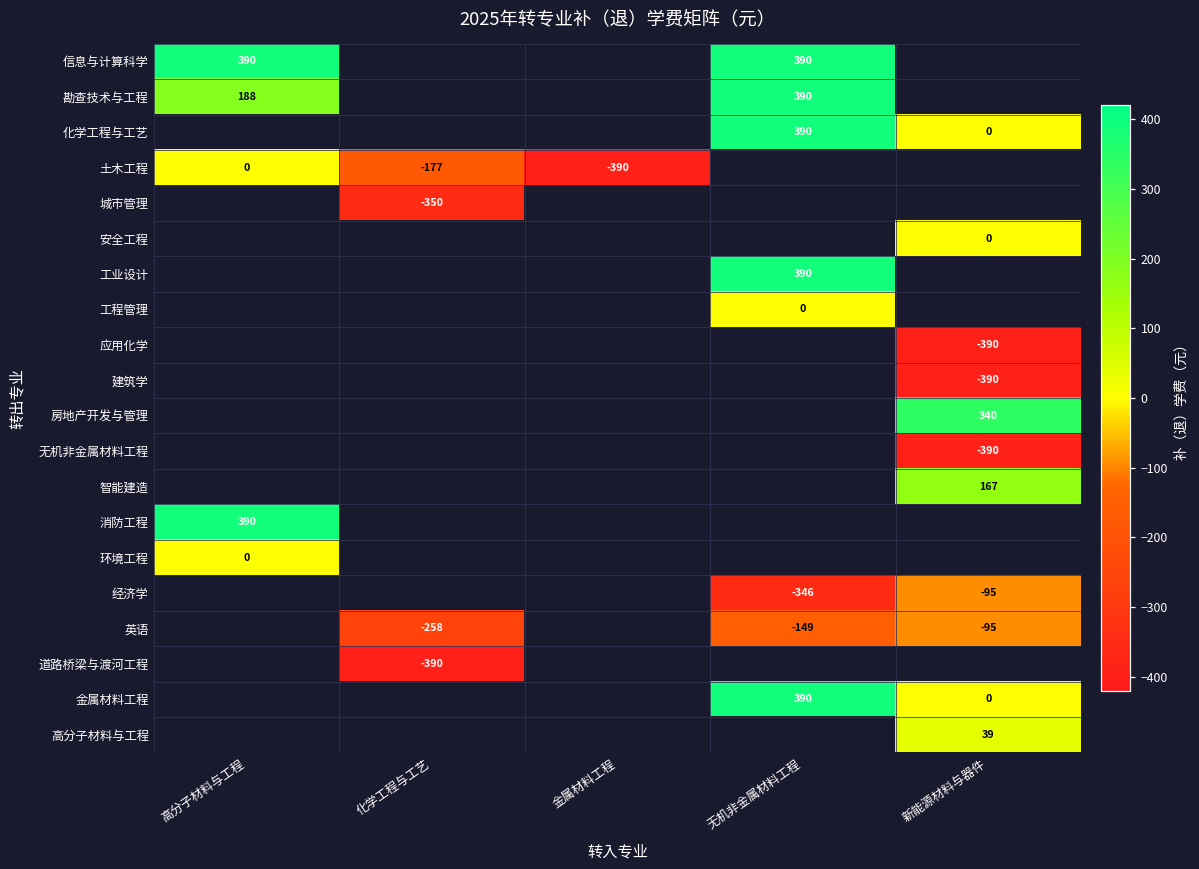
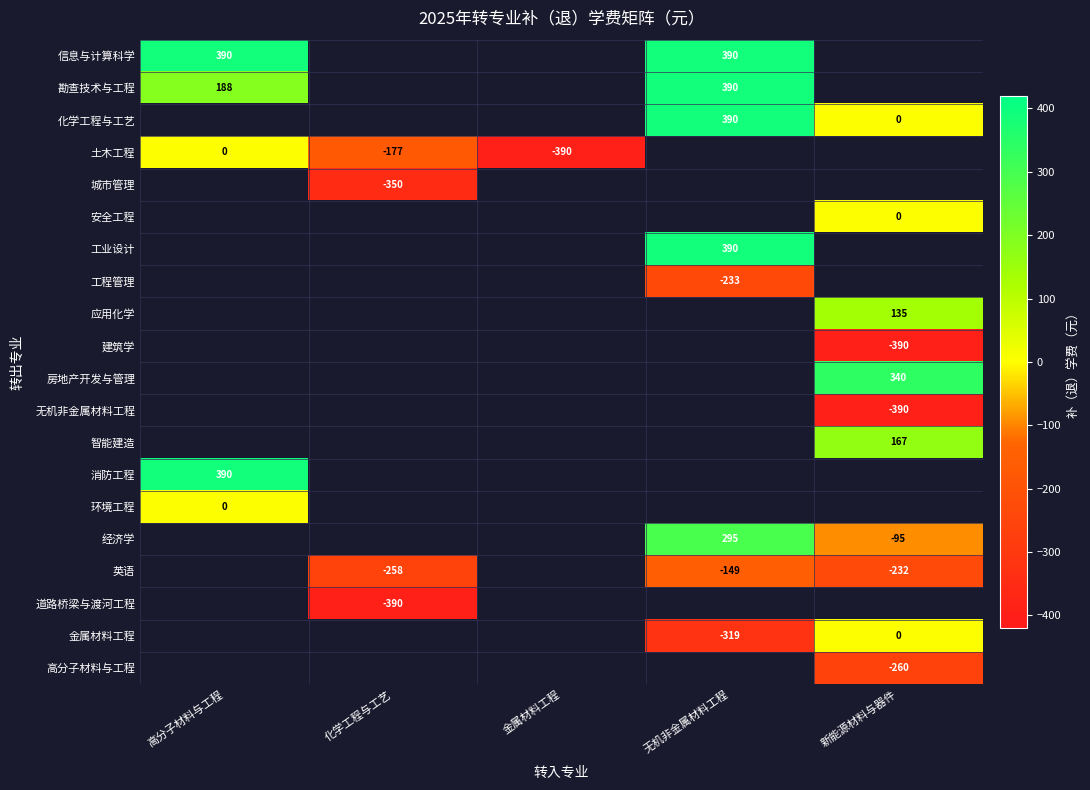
工程管理, 无机非金属材料工程: 0 -> -233
应用化学, 新能源材料与器件: -390 -> 135
经济学, 无机非金属材料工程: -346 -> 295
英语, 新能源材料与器件: -95 -> -232
金属材料工程, 无机非金属材料工程: 390 -> -319
高分子材料与工程, 新能源材料与器件: 39 -> -260
